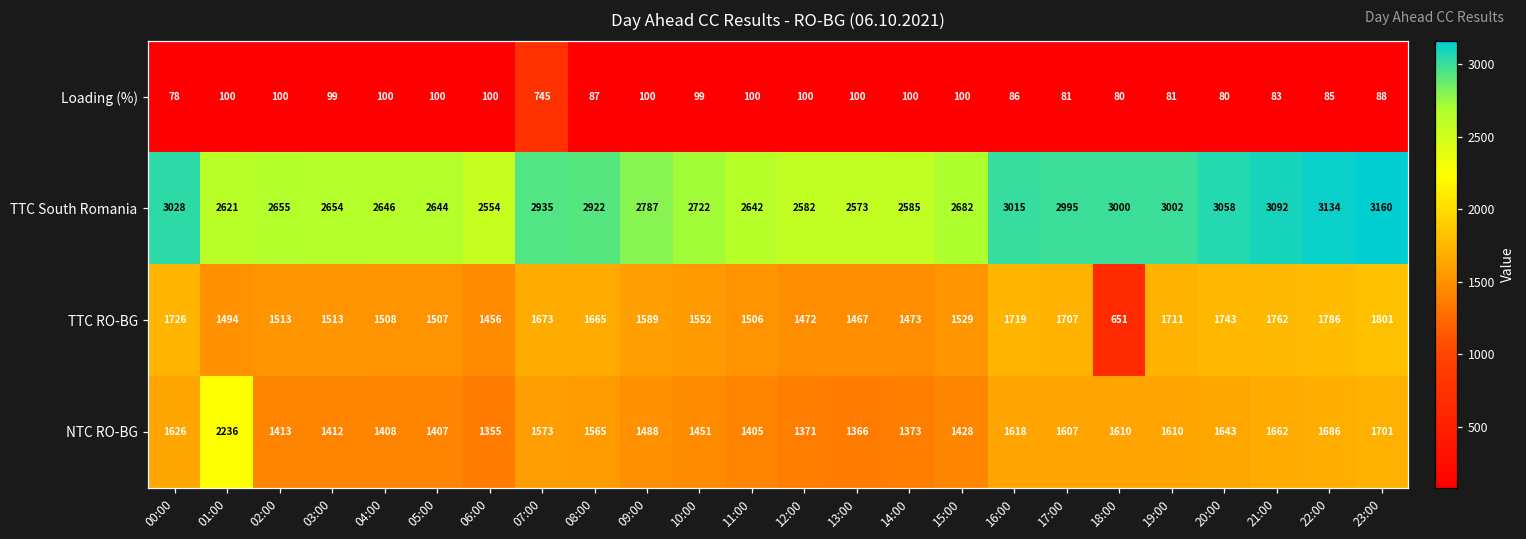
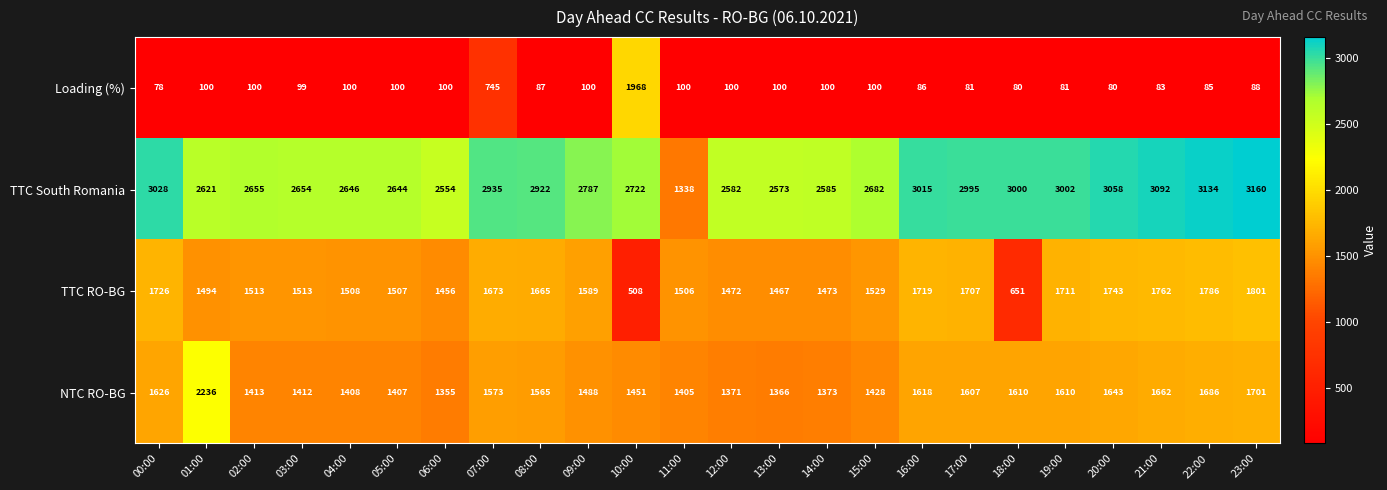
Loading (%), 10:00: 99 -> 1968
TTC South Romania, 11:00: 2642 -> 1338
TTC RO-BG, 10:00: 1552 -> 508
